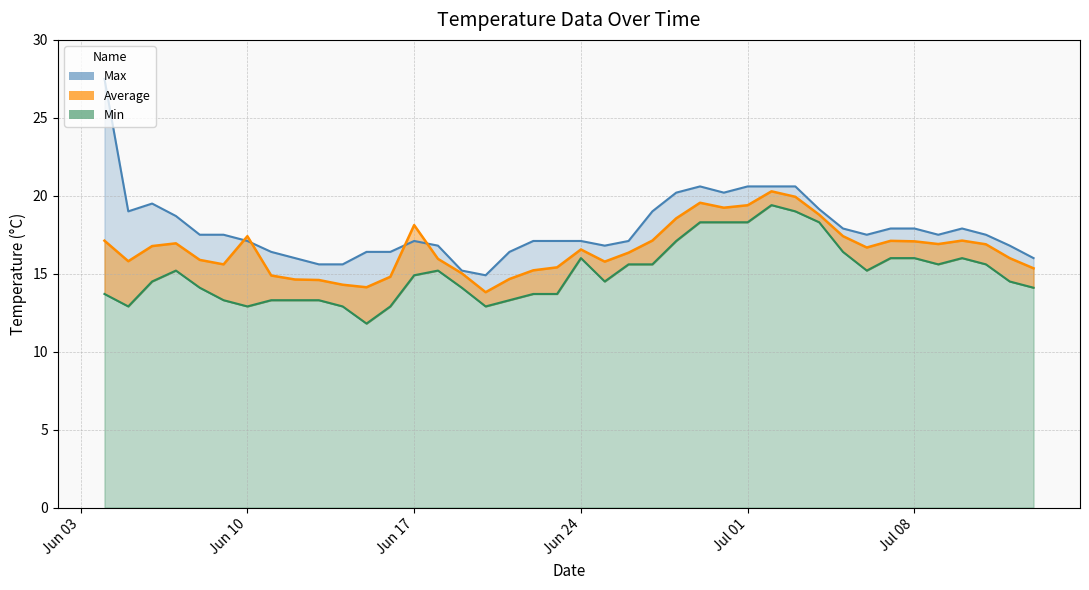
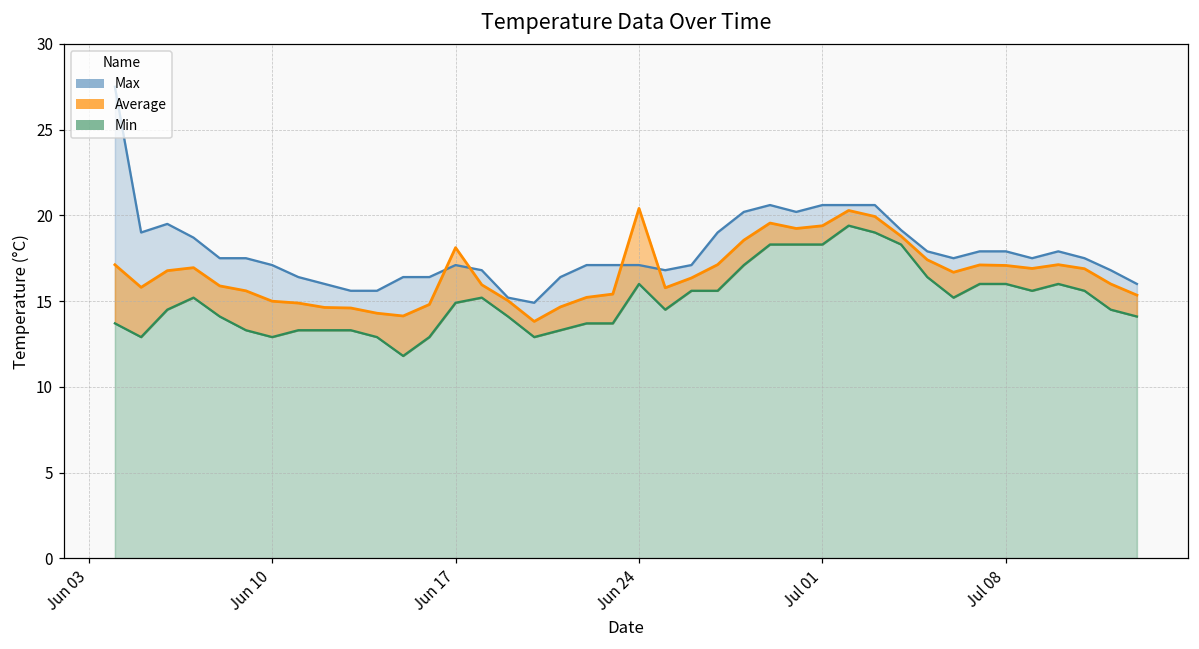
Average, Jun 10: 17.4 -> 15.0
Average, Jun 24: 16.6 -> 20.4
